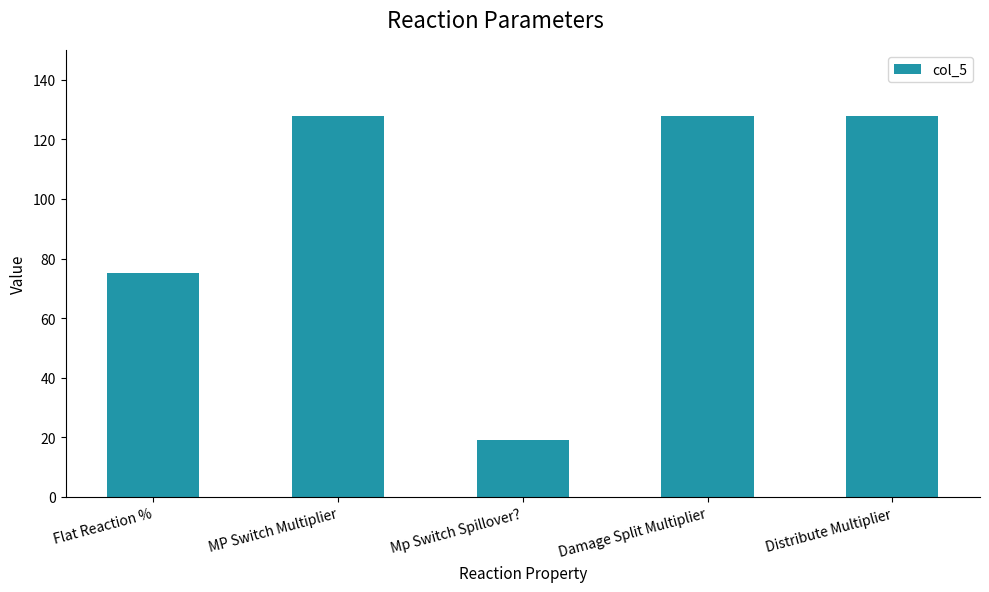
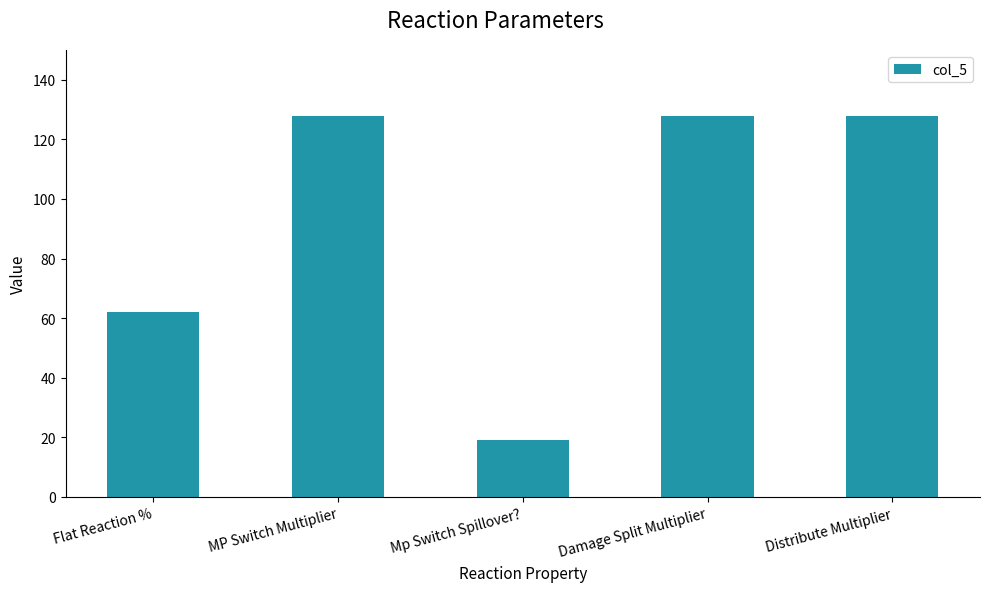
Flat Reaction %: 75 -> 62
